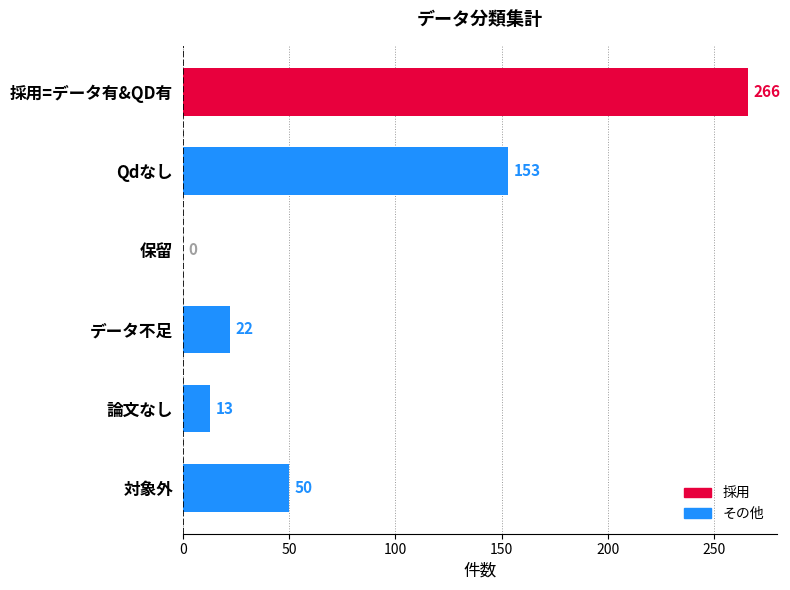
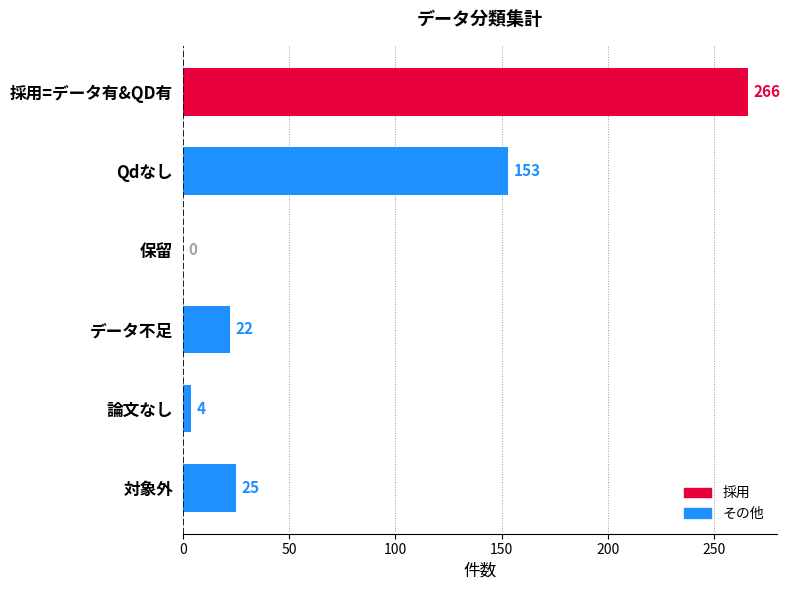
論文なし: 13 -> 4
対象外: 50 -> 25
